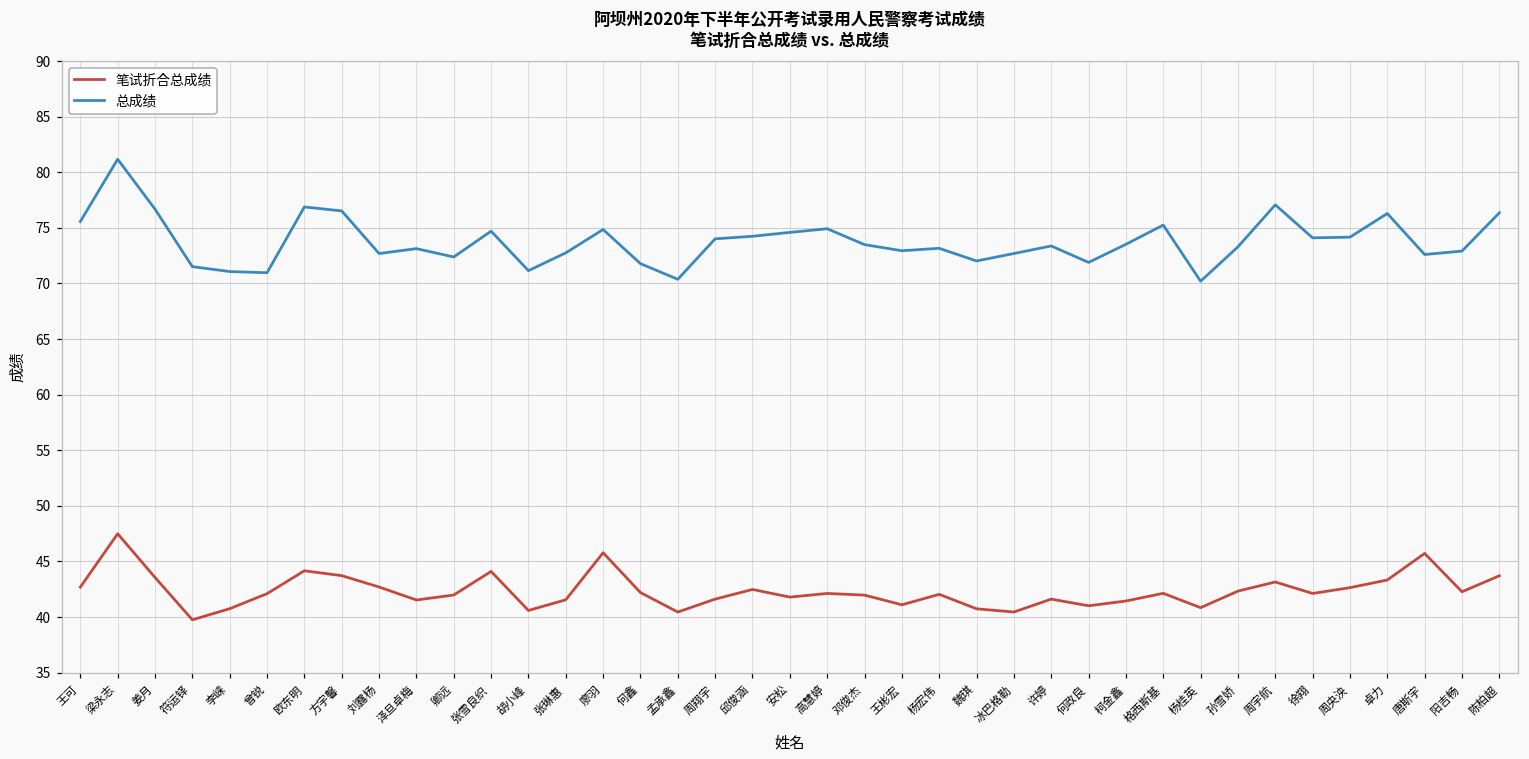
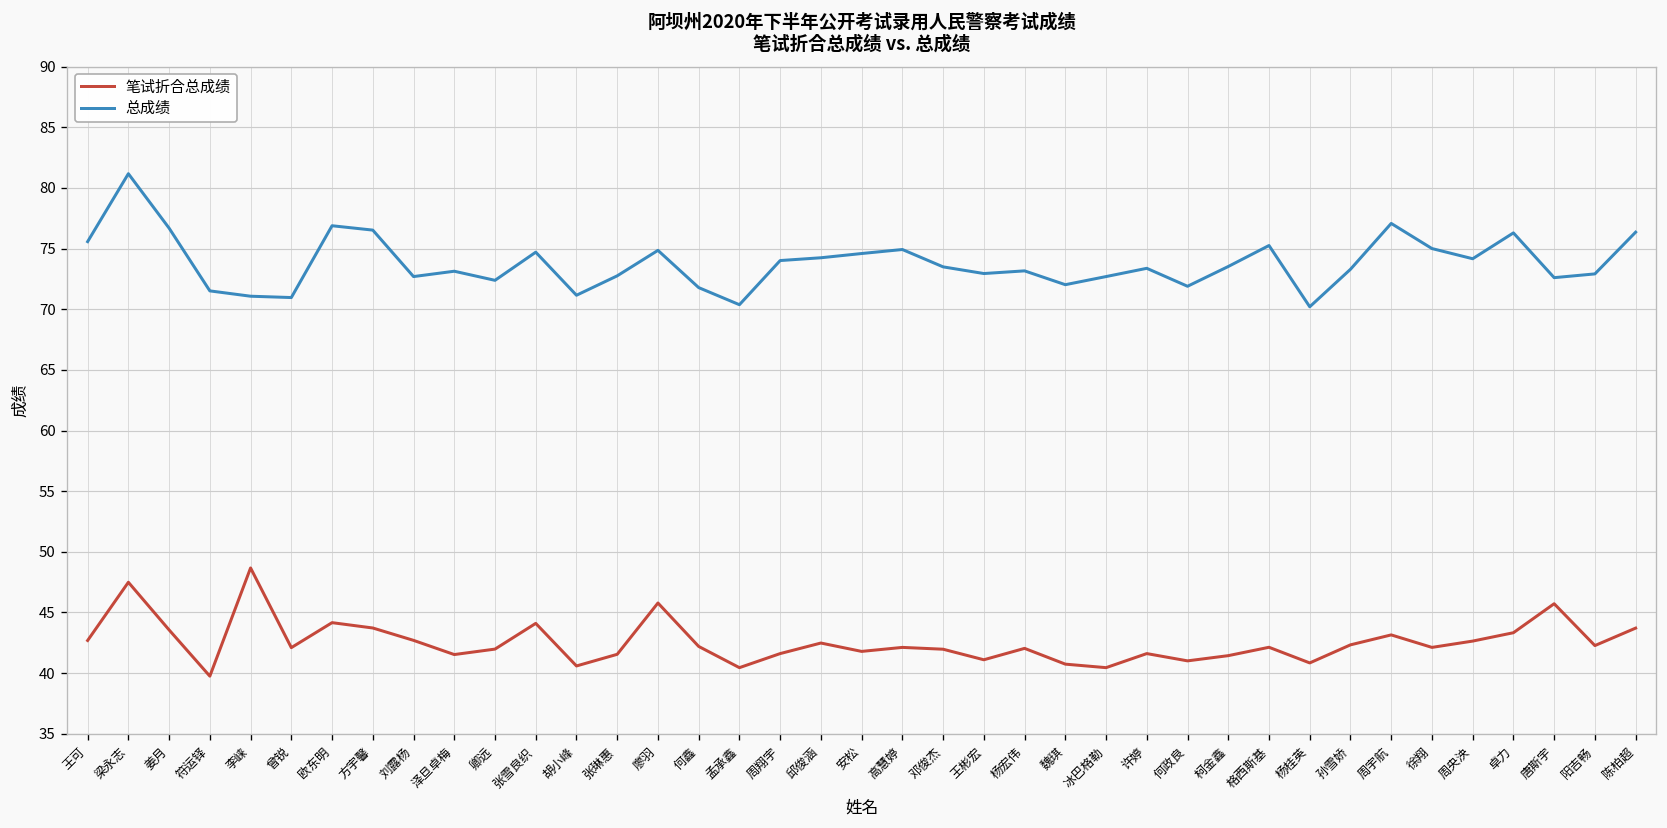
笔试折合总成绩, 李崃: 40.8 -> 48.7
总成绩, 徐翔: 74.1 -> 75.0
